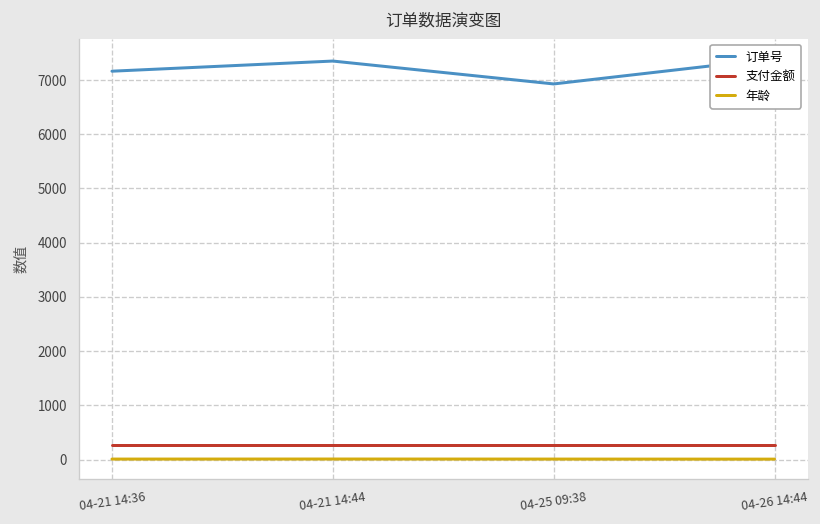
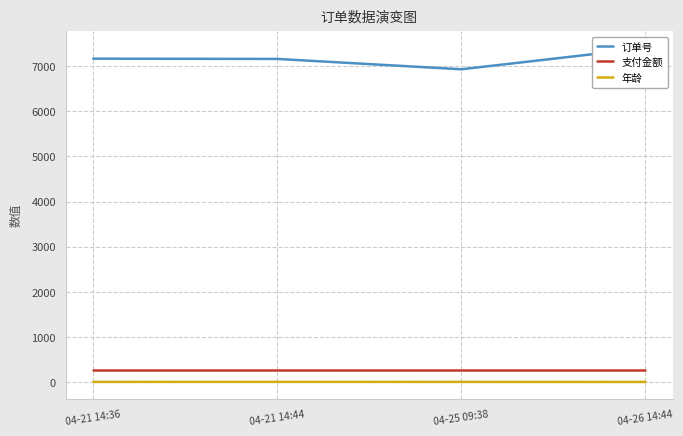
订单号, 04-21 14:44: 7400 -> 7200
